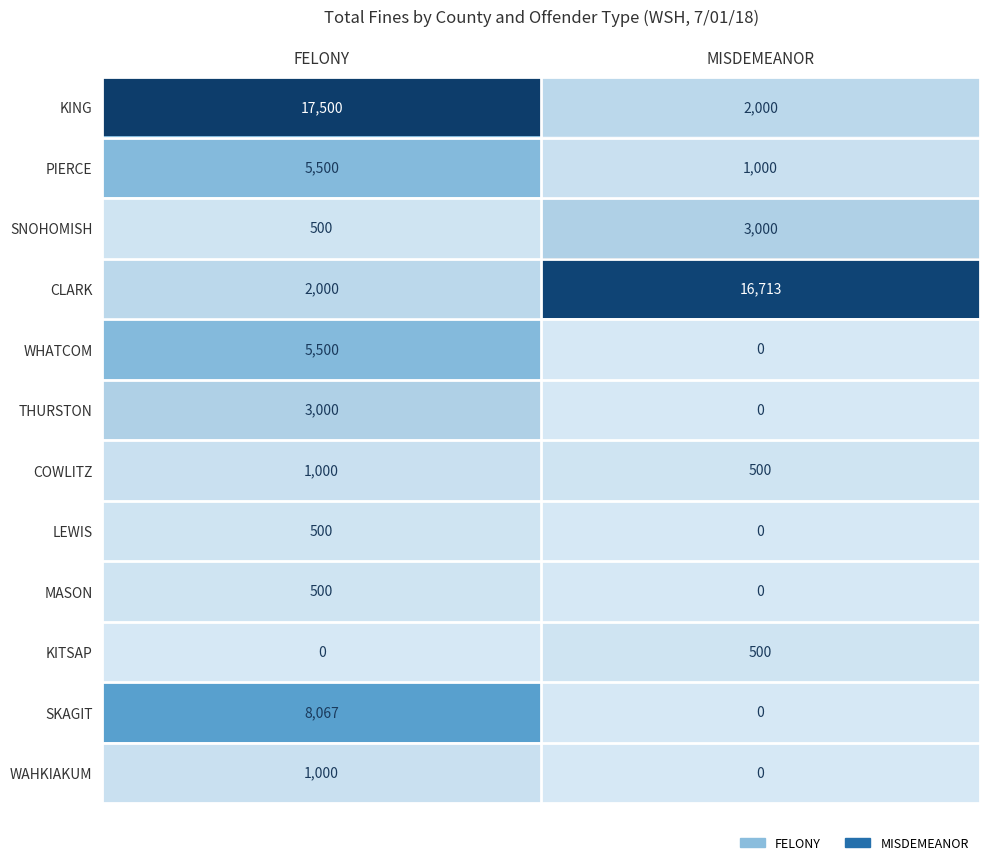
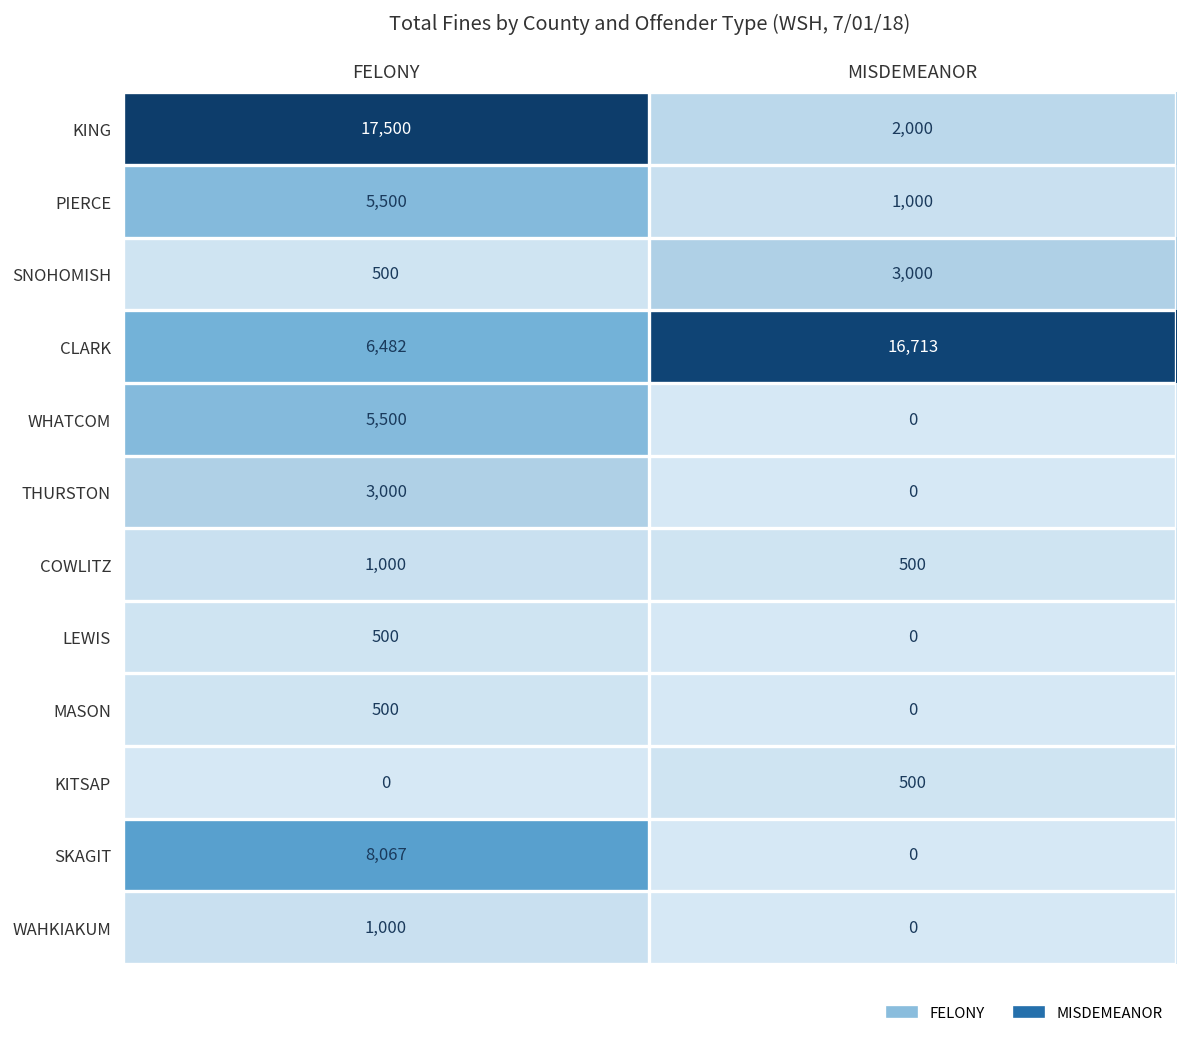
CLARK, FELONY: 2,000 -> 6,482
